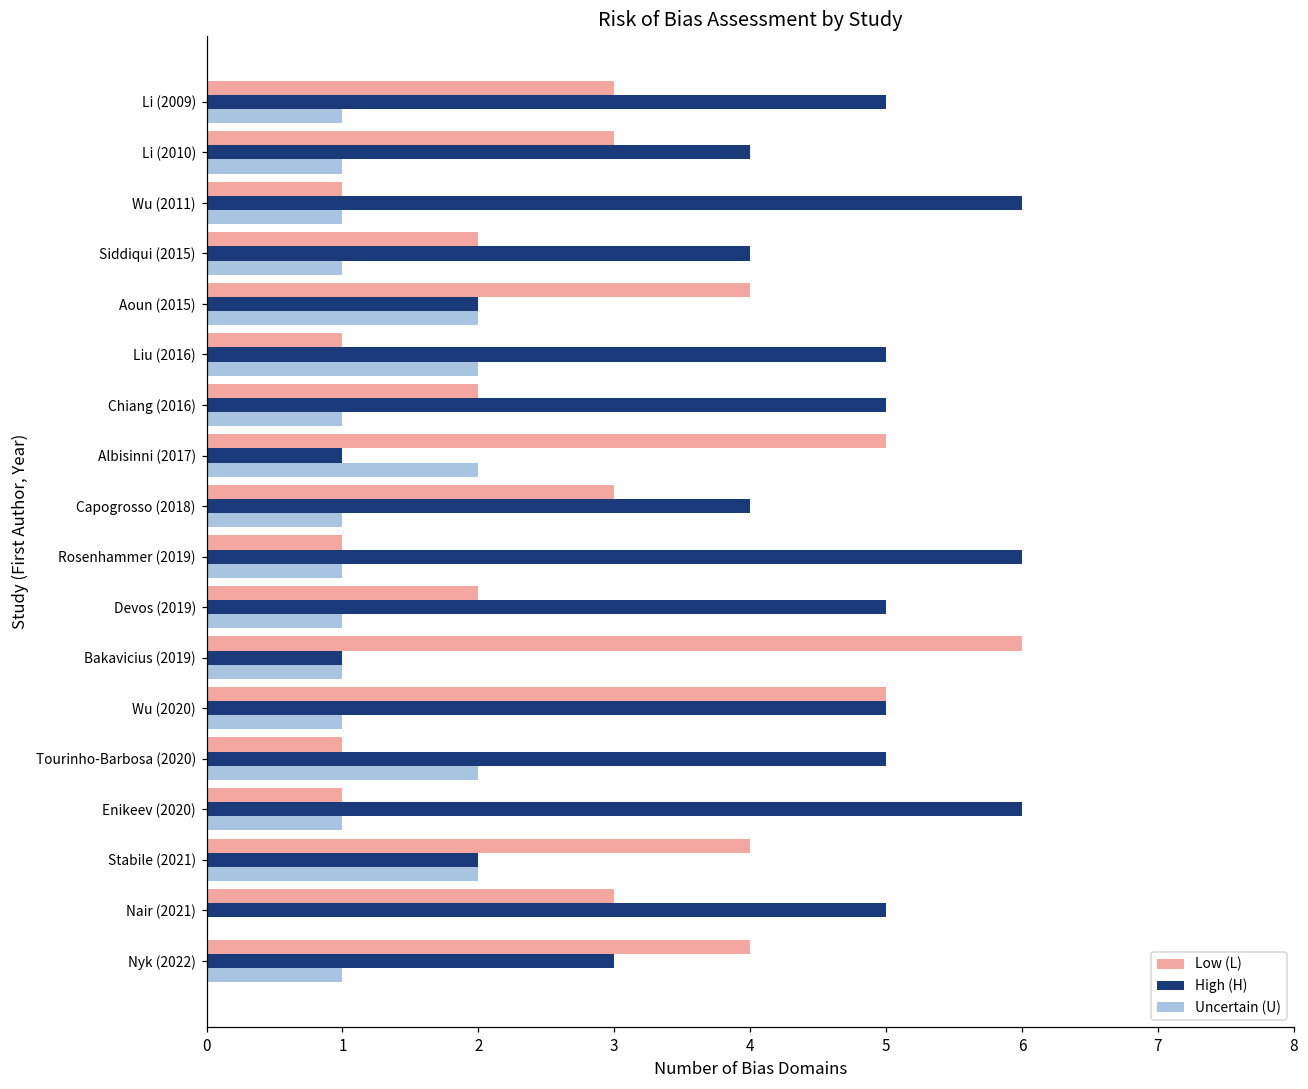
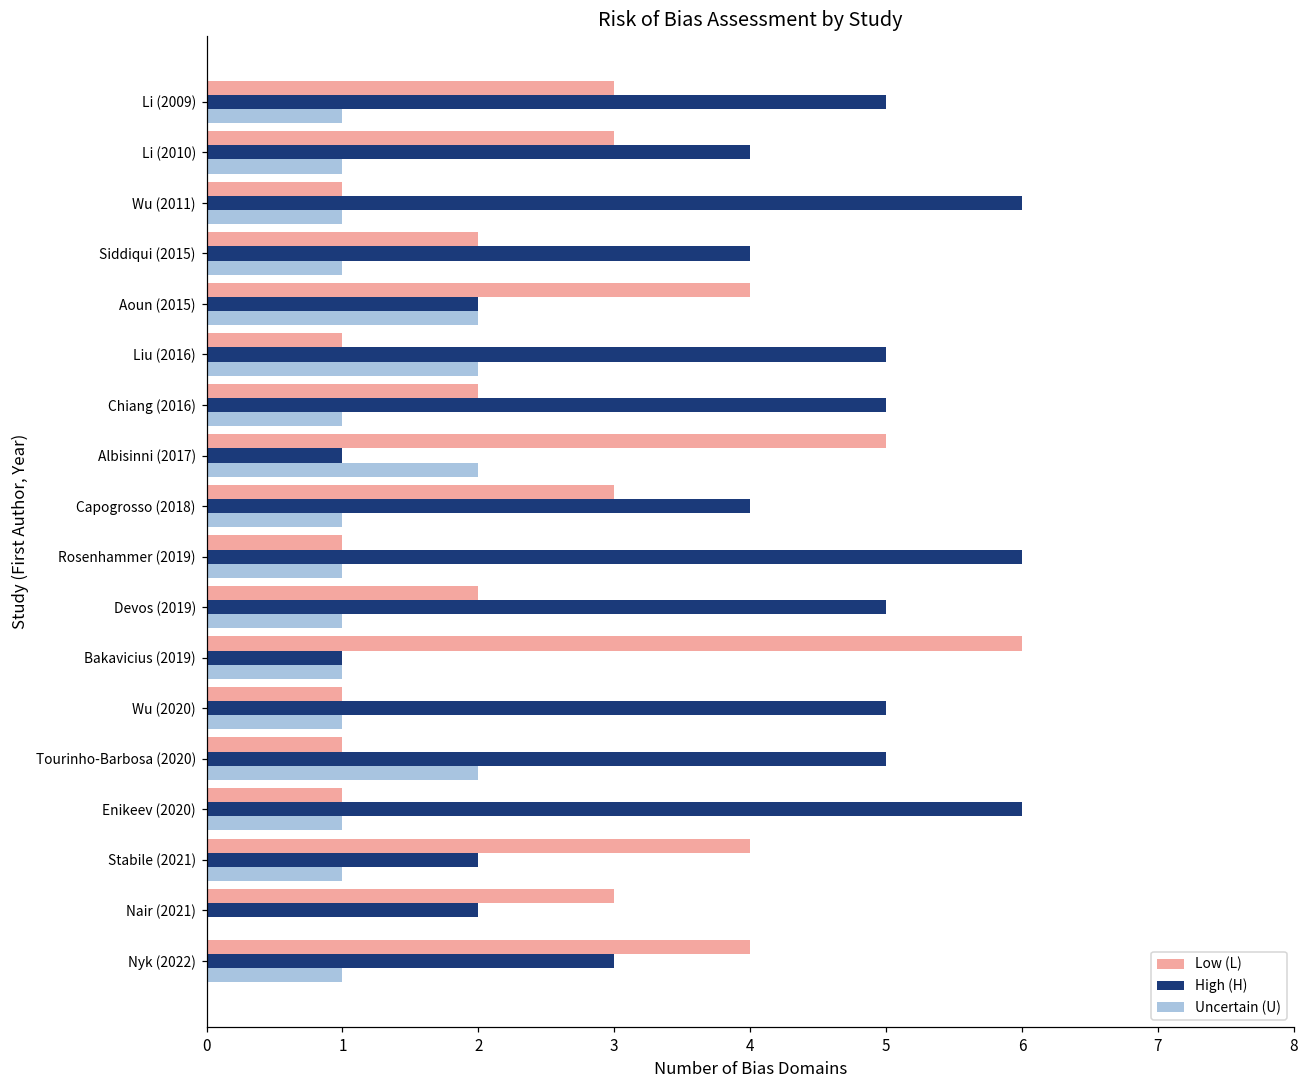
Low (L), Wu (2020): 5 -> 1
Uncertain (U), Stabile (2021): 2 -> 1
High (H), Nair (2021): 5 -> 2
